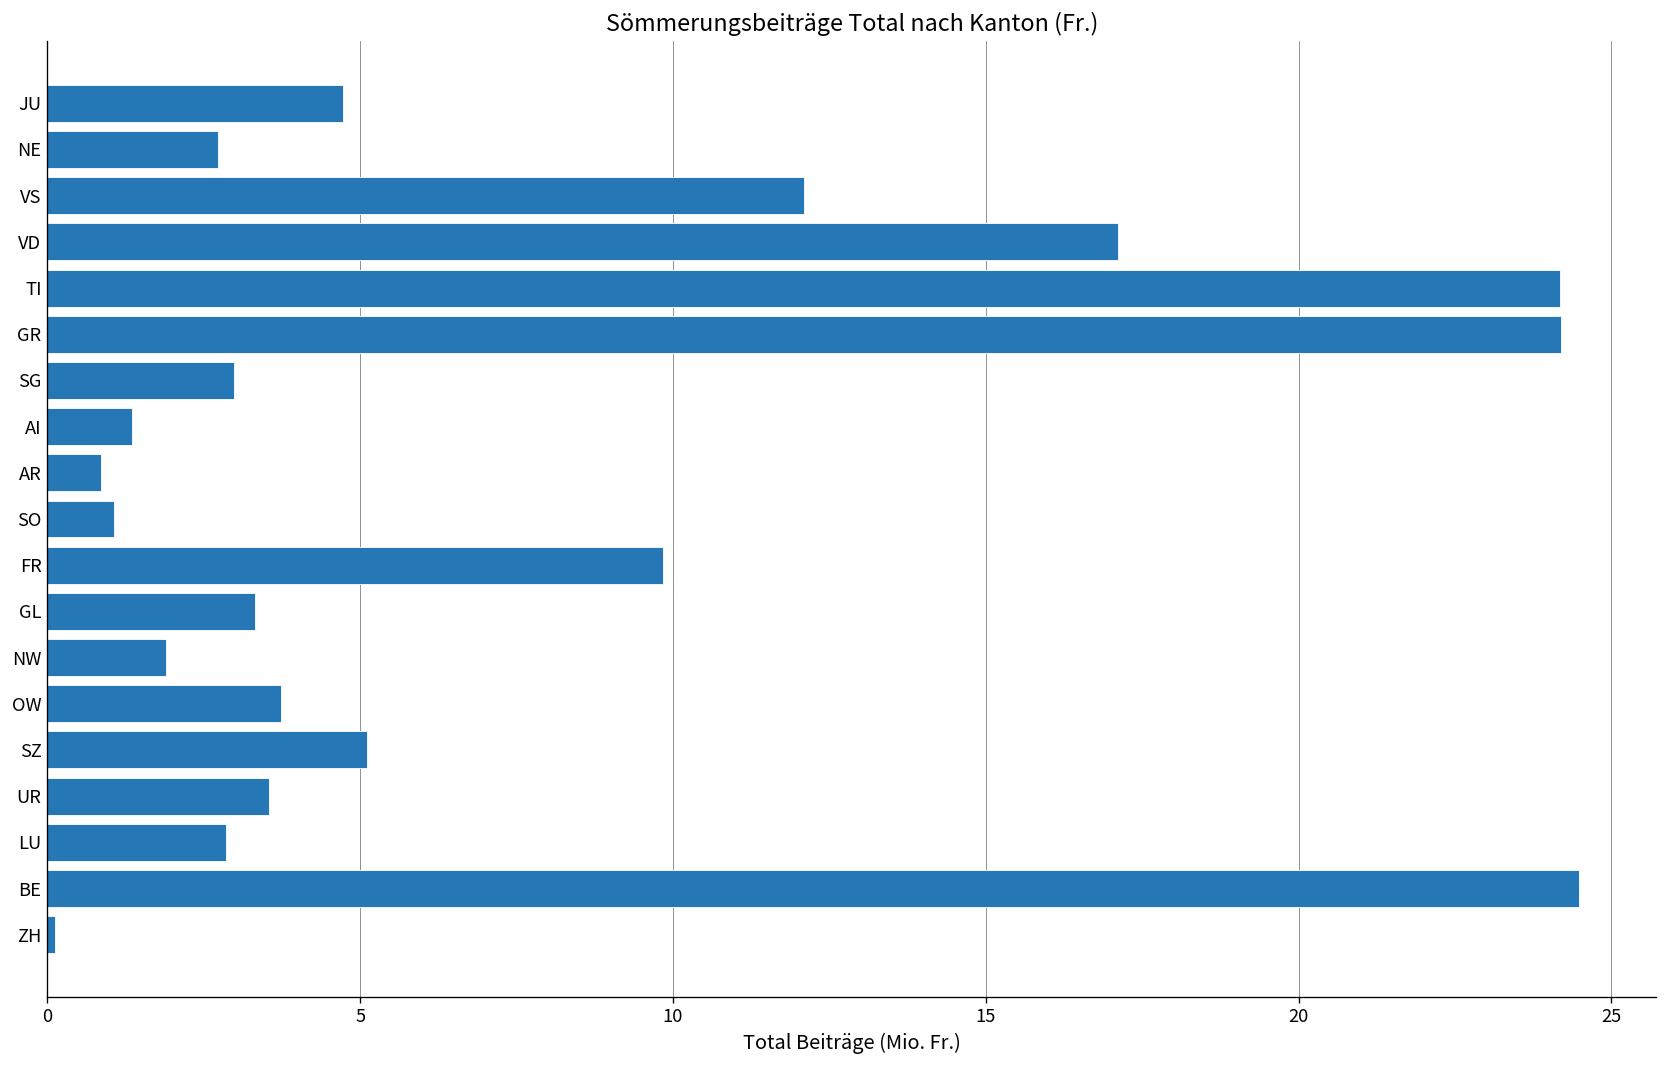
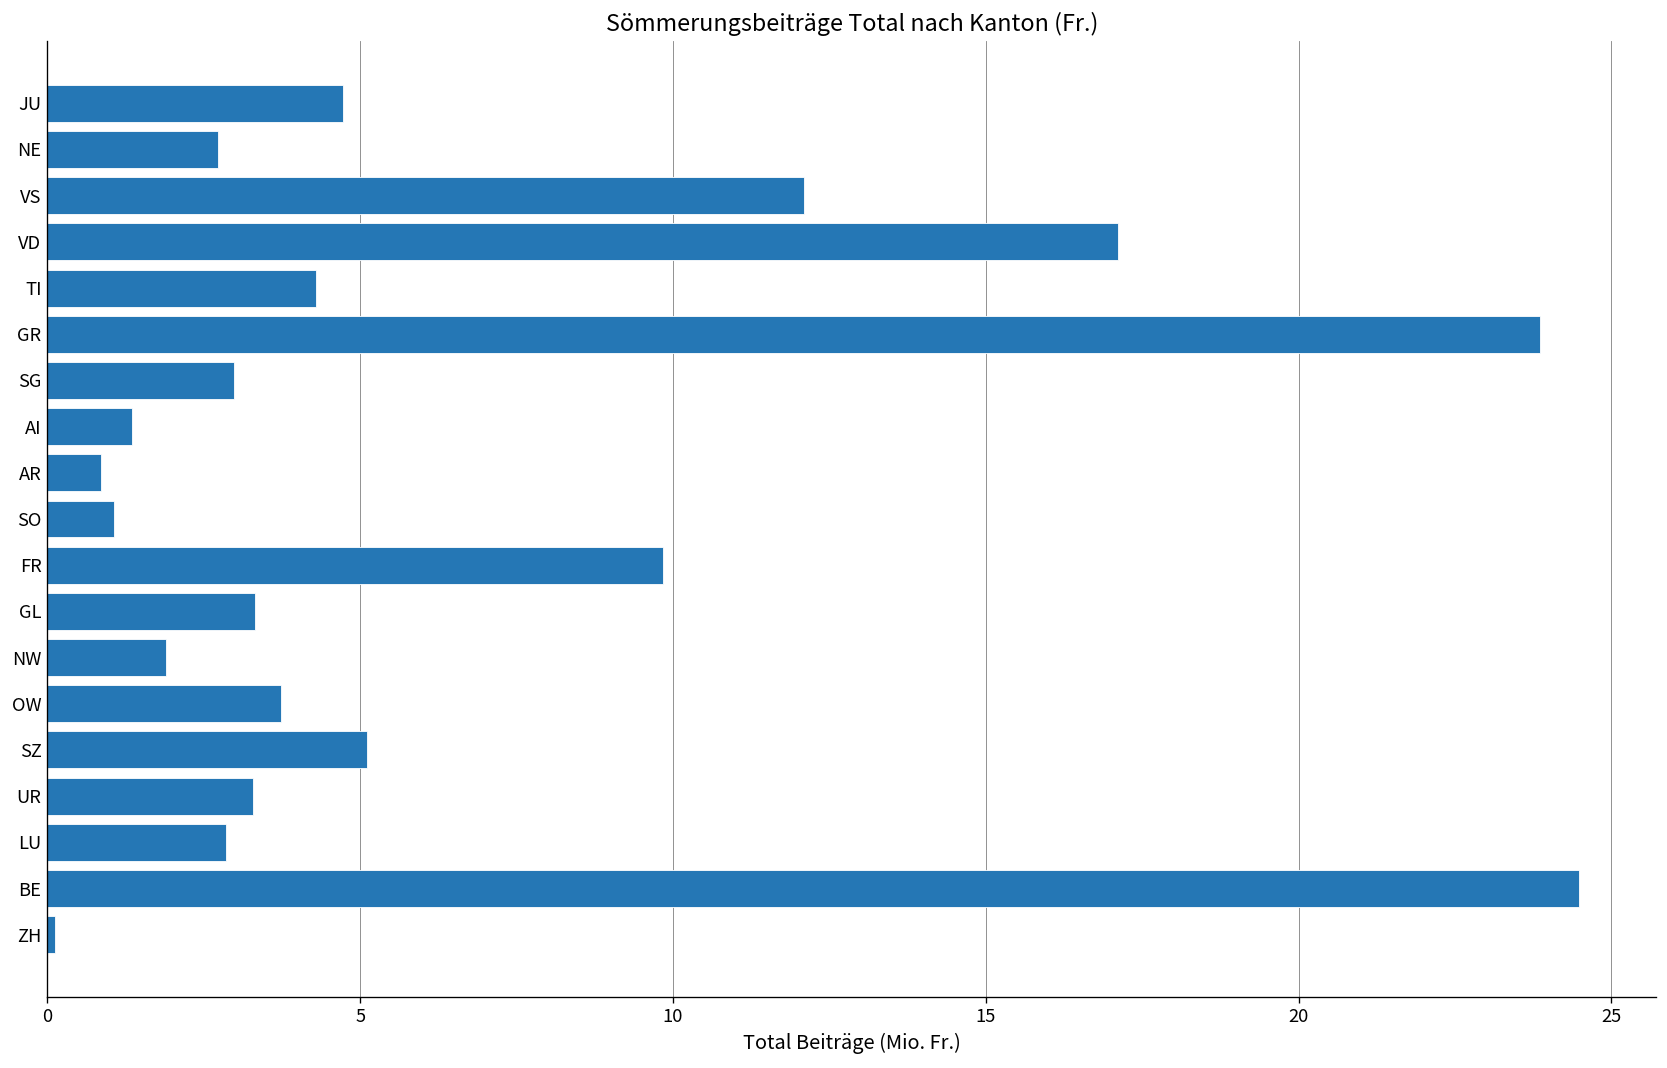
TI: 24.2 -> 4.3
GR: 24.2 -> 23.9
UR: 3.5 -> 3.3
